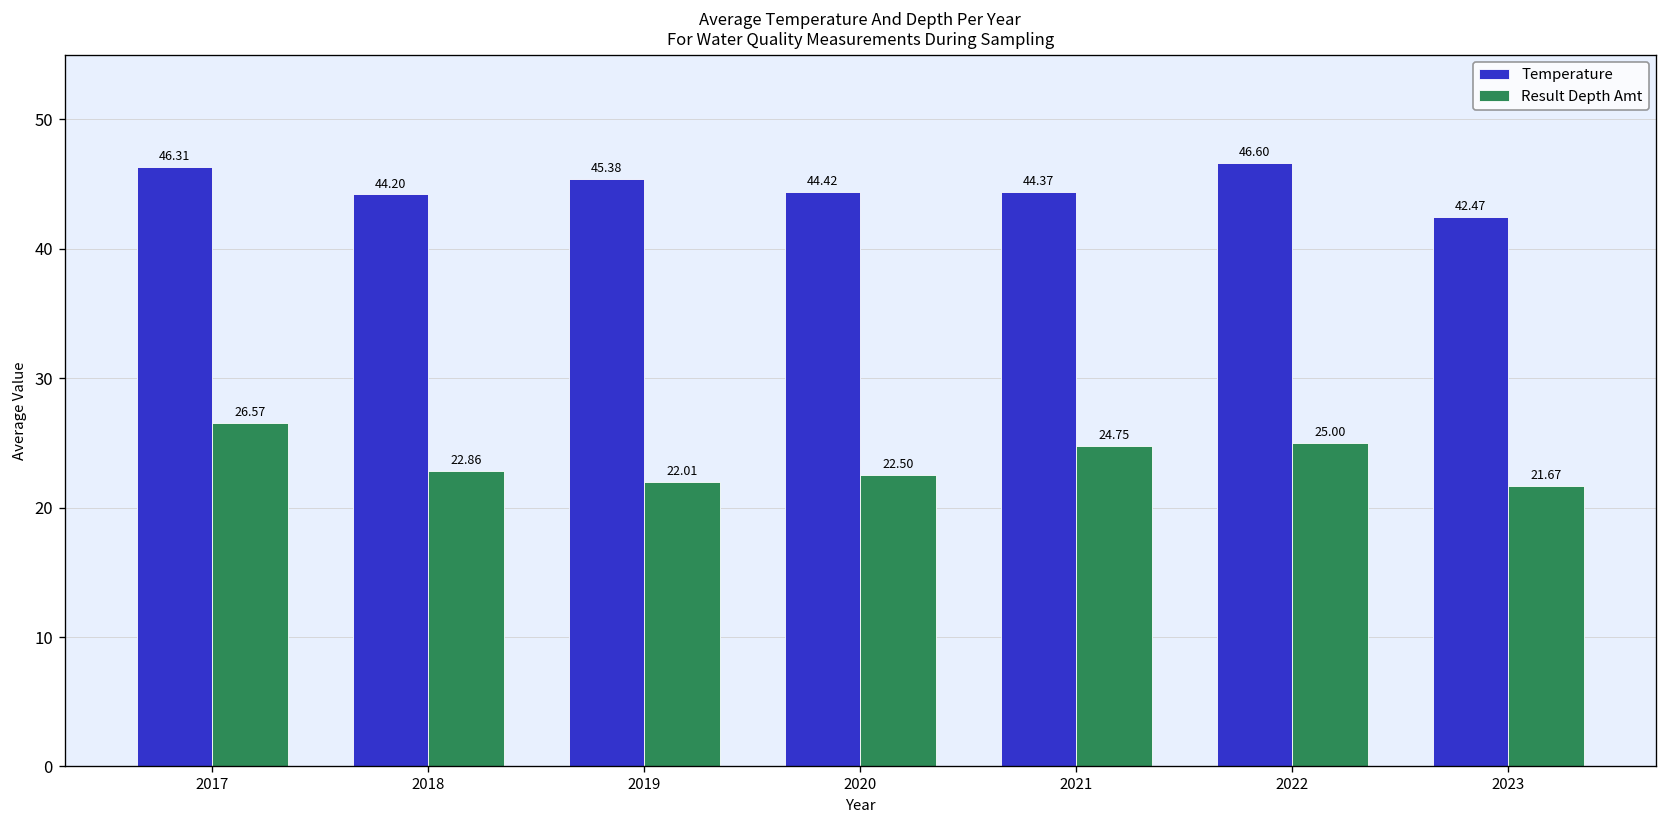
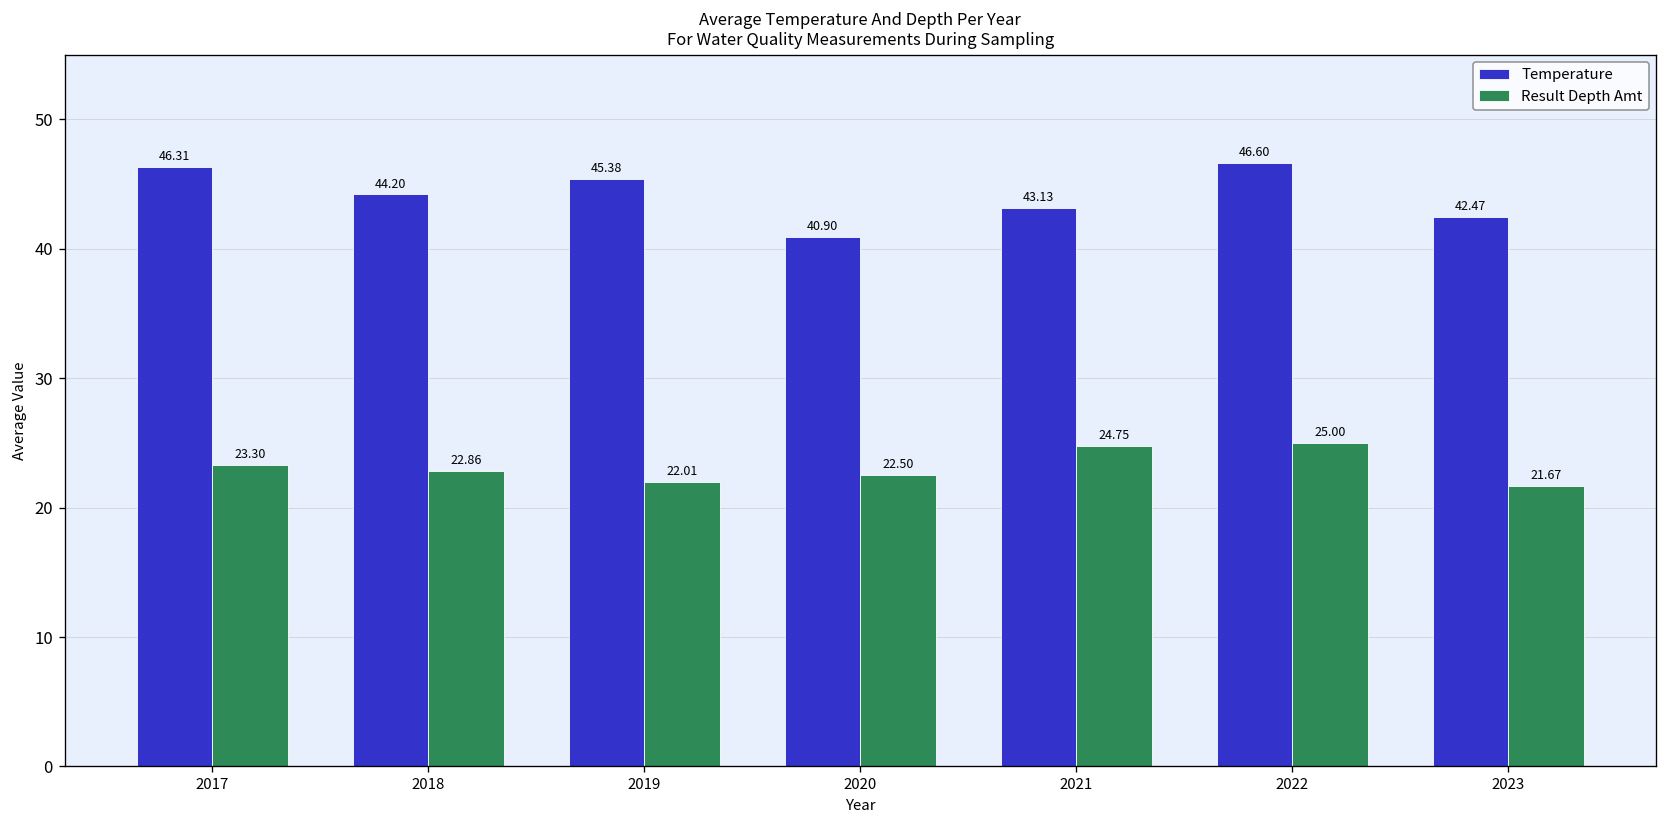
Result Depth Amt, 2017: 26.57 -> 23.30
Temperature, 2020: 44.42 -> 40.90
Temperature, 2021: 44.37 -> 43.13
